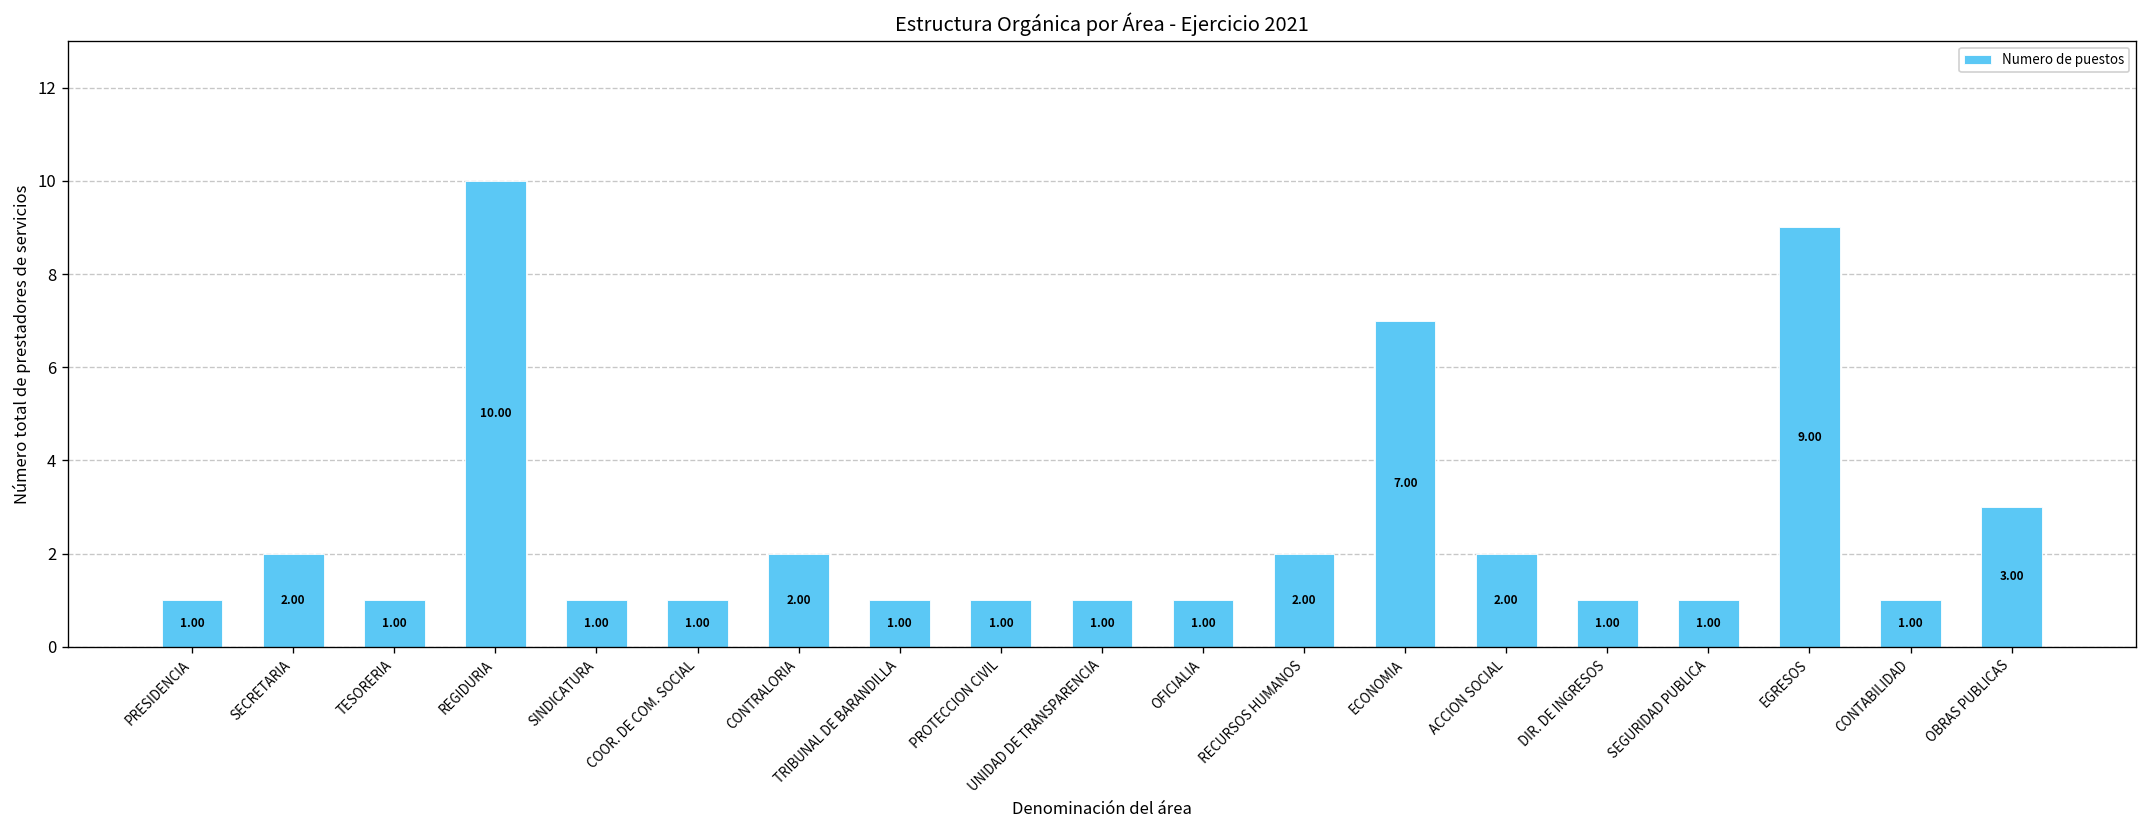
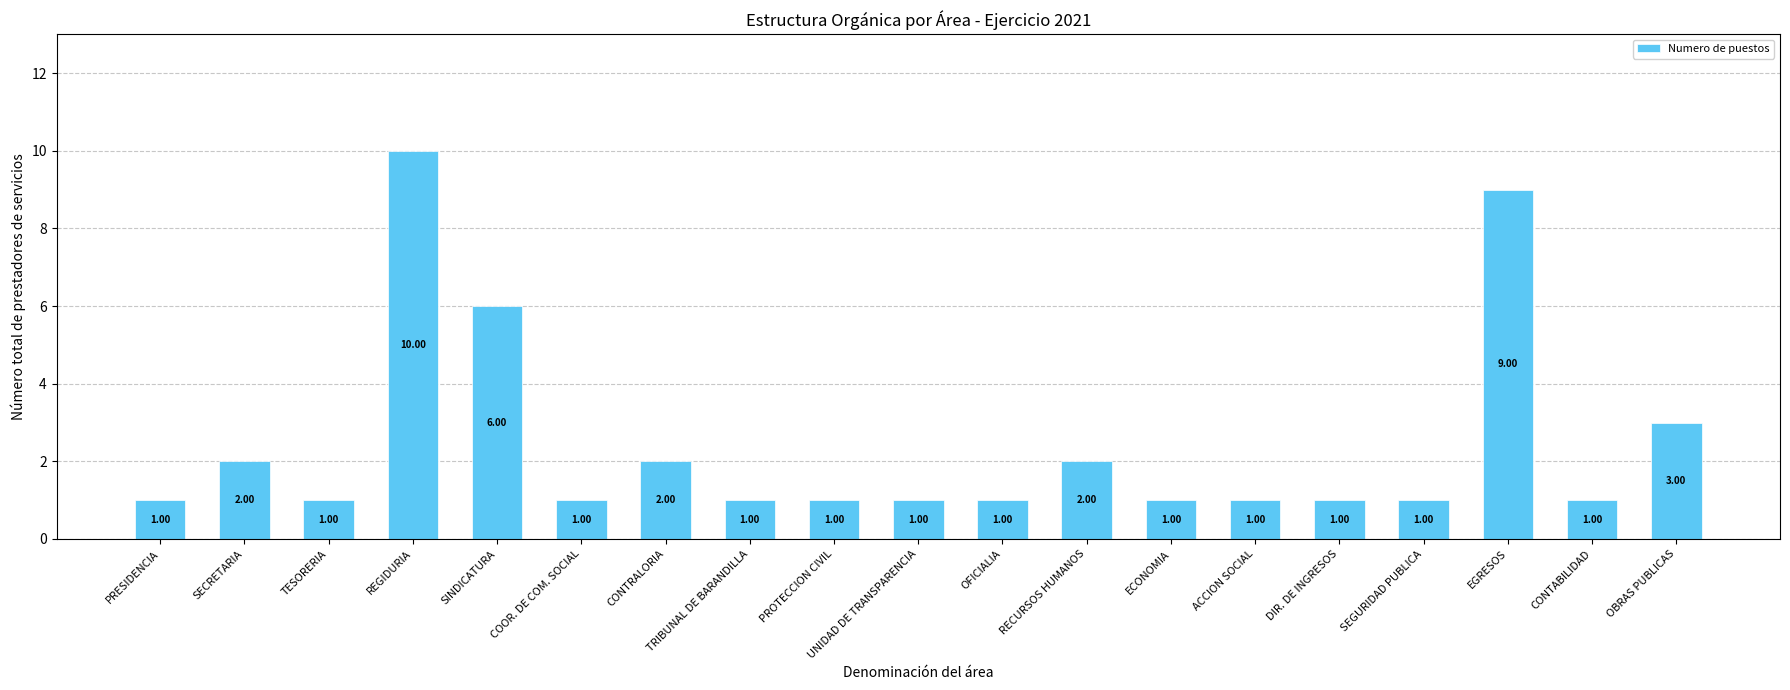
SINDICATURA: 1.00 -> 6.00
ECONOMIA: 7.00 -> 1.00
ACCION SOCIAL: 2.00 -> 1.00
